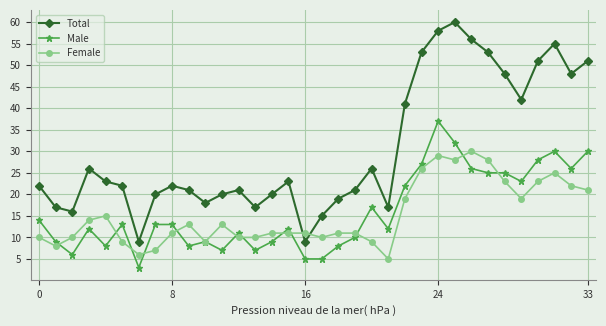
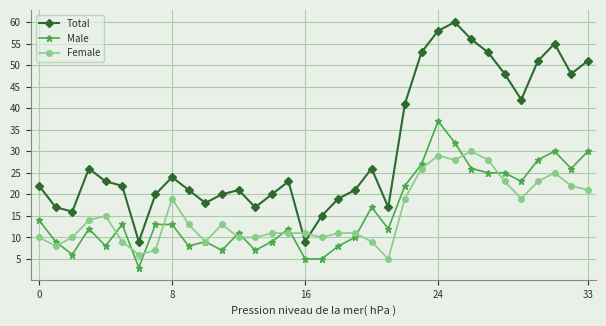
Total, 8: 22 -> 24
Female, 8: 11 -> 19
